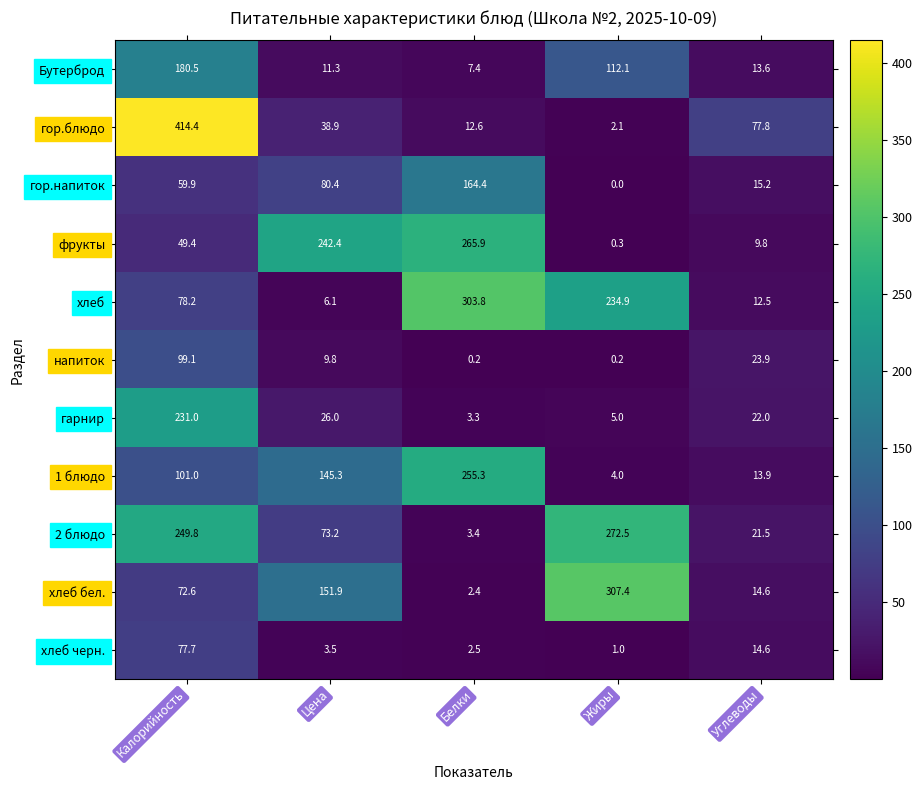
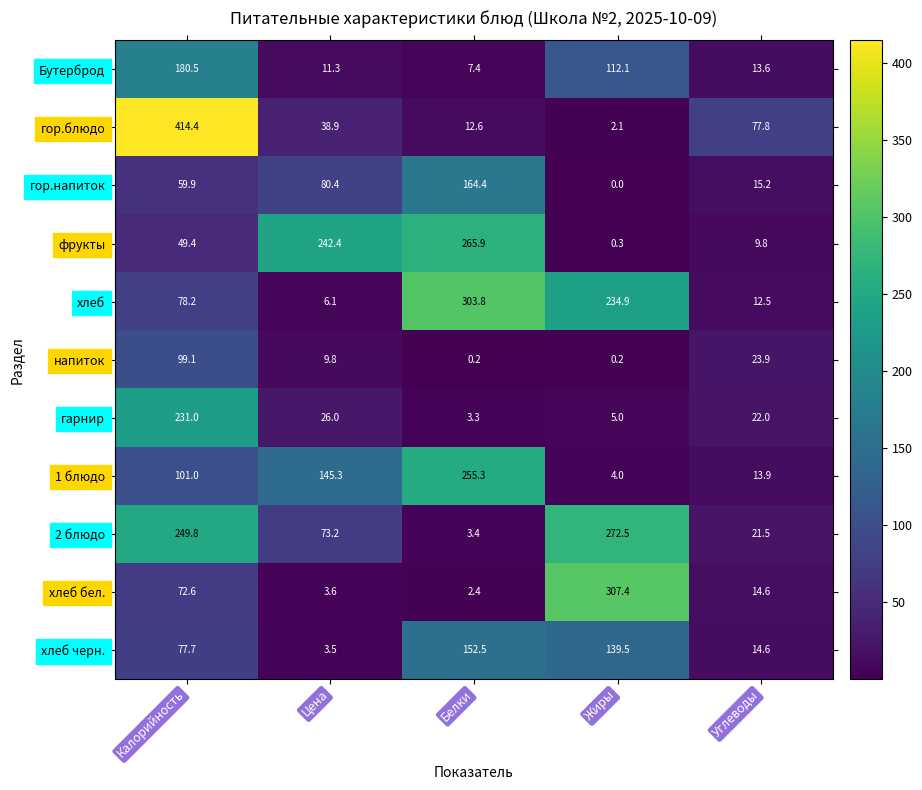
хлеб бел., Цена: 151.9 -> 3.6
хлеб черн., Белки: 2.5 -> 152.5
хлеб черн., Жиры: 1.0 -> 139.5
